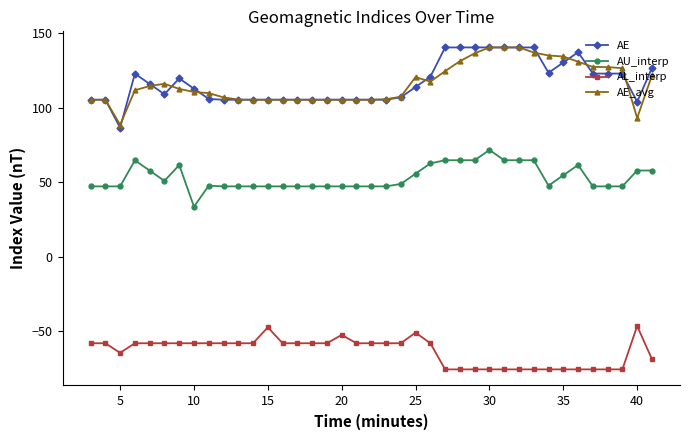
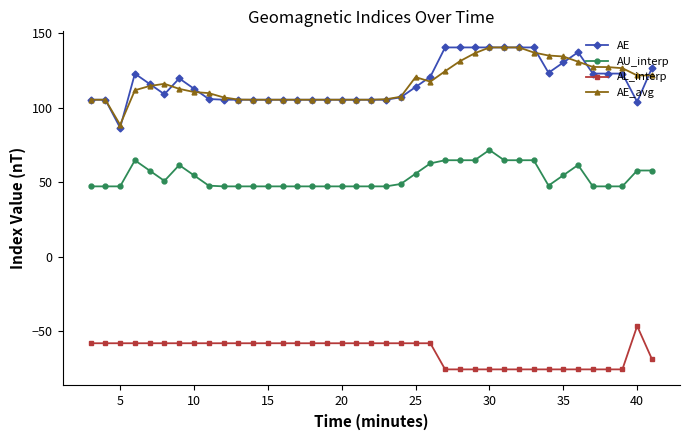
AL_interp, 5: -65 -> -58
AU_interp, 10: 34 -> 55
AL_interp, 15: -47 -> -58
AL_interp, 20: -53 -> -58
AL_interp, 25: -51 -> -58
AE_avg, 40: 93 -> 122
